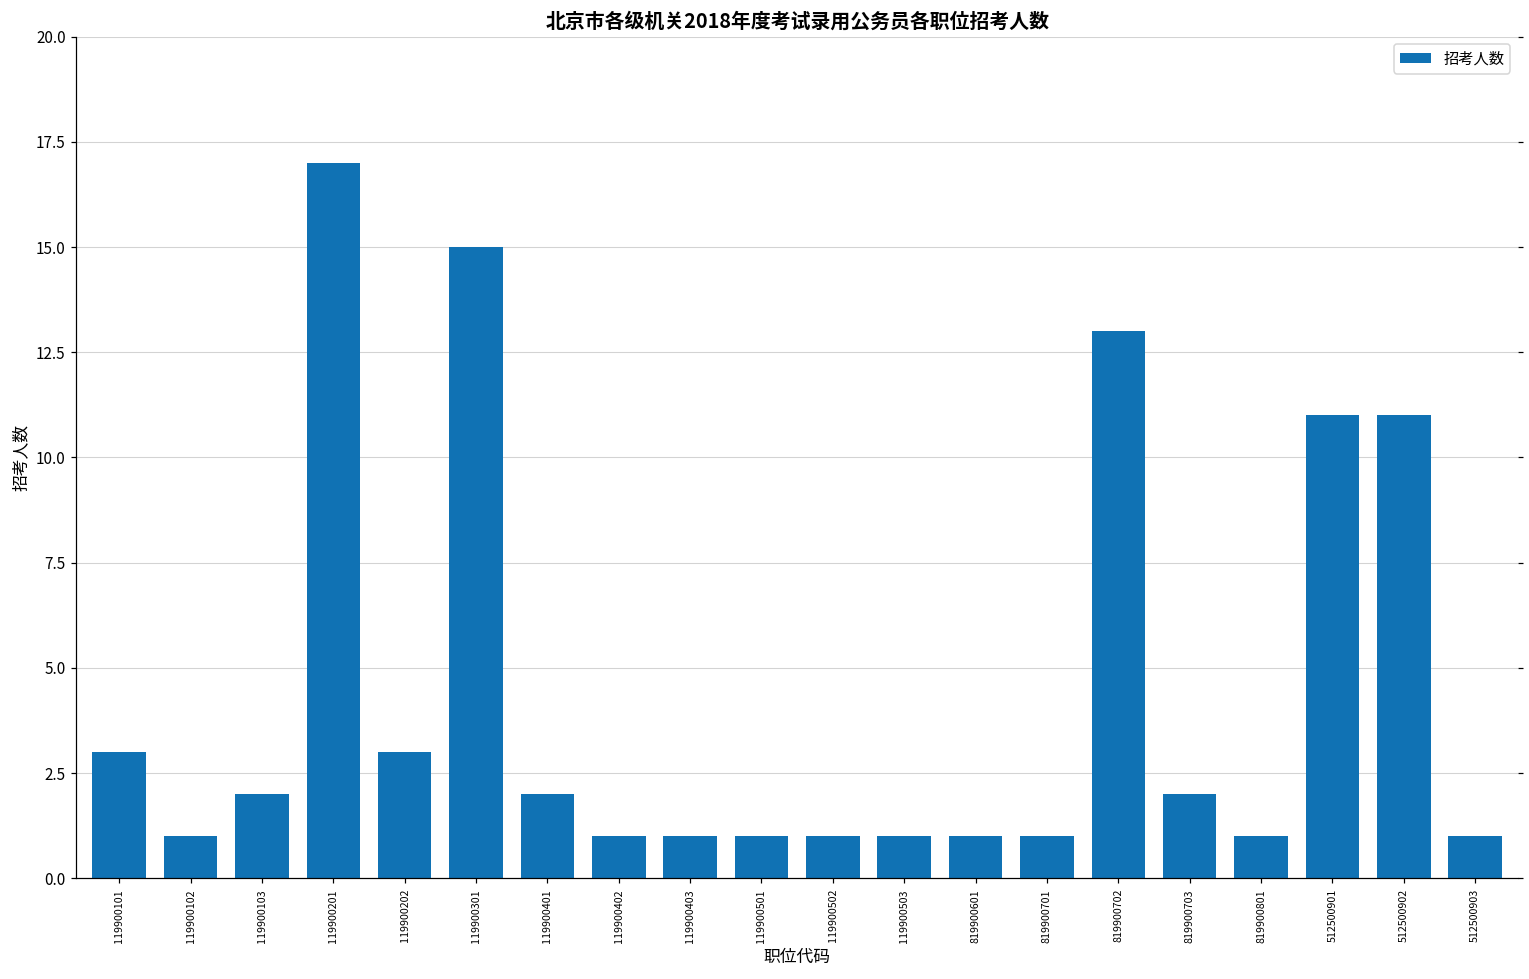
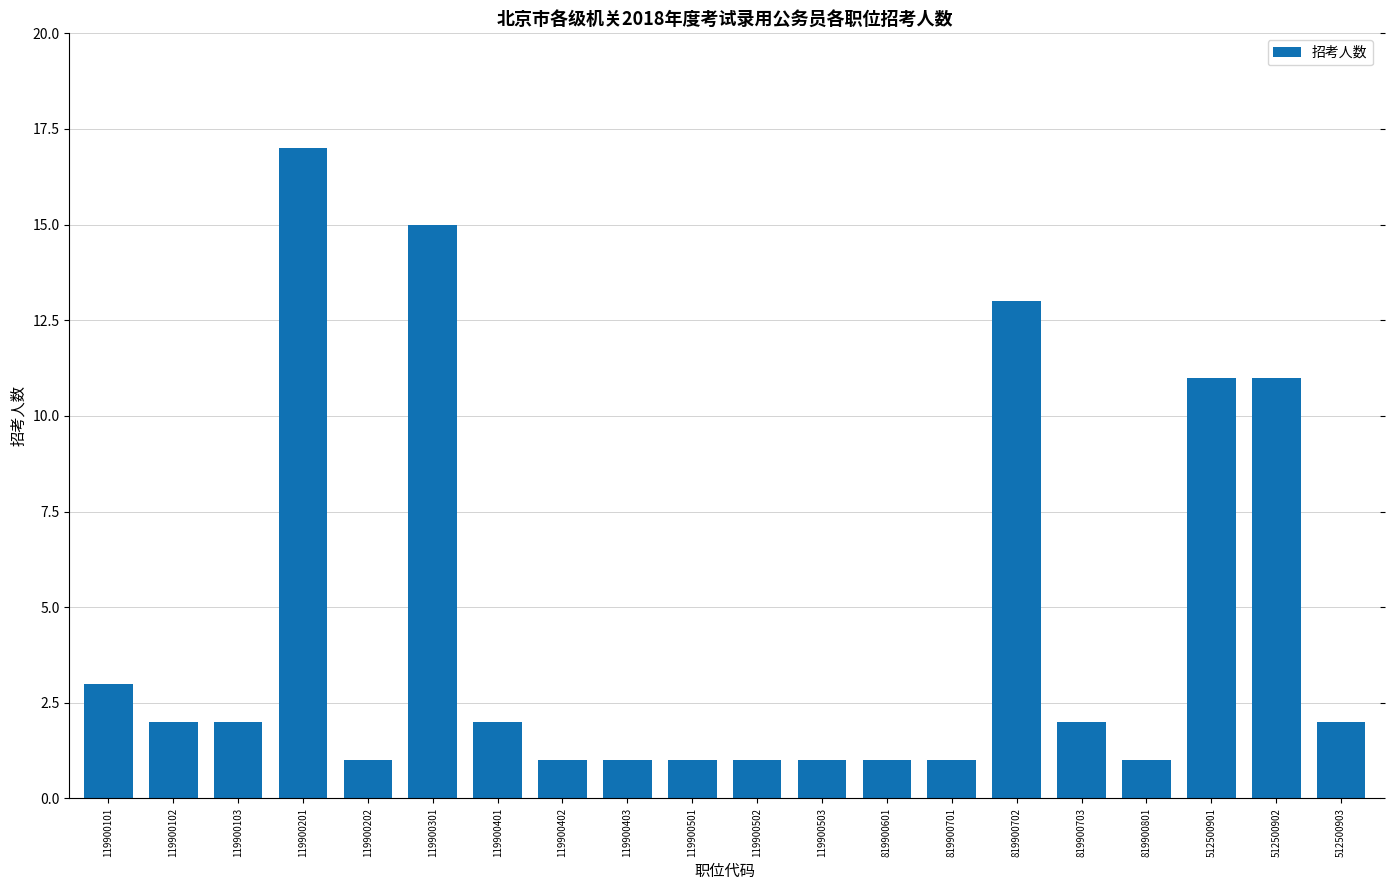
119900102: 1 -> 2
119900202: 3 -> 1
512500903: 1 -> 2
